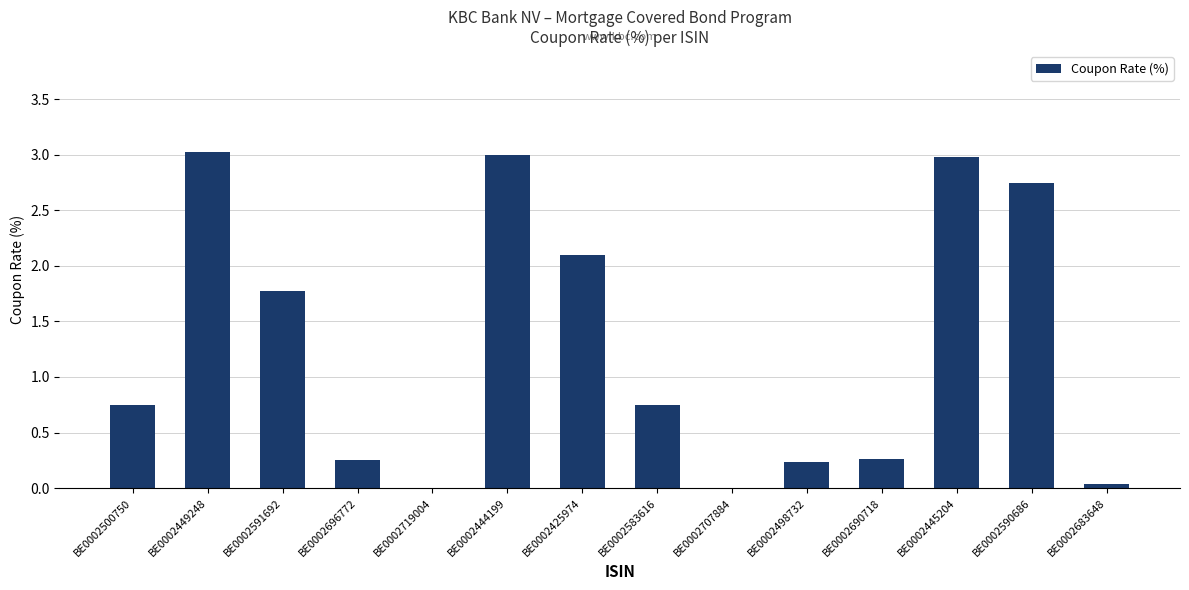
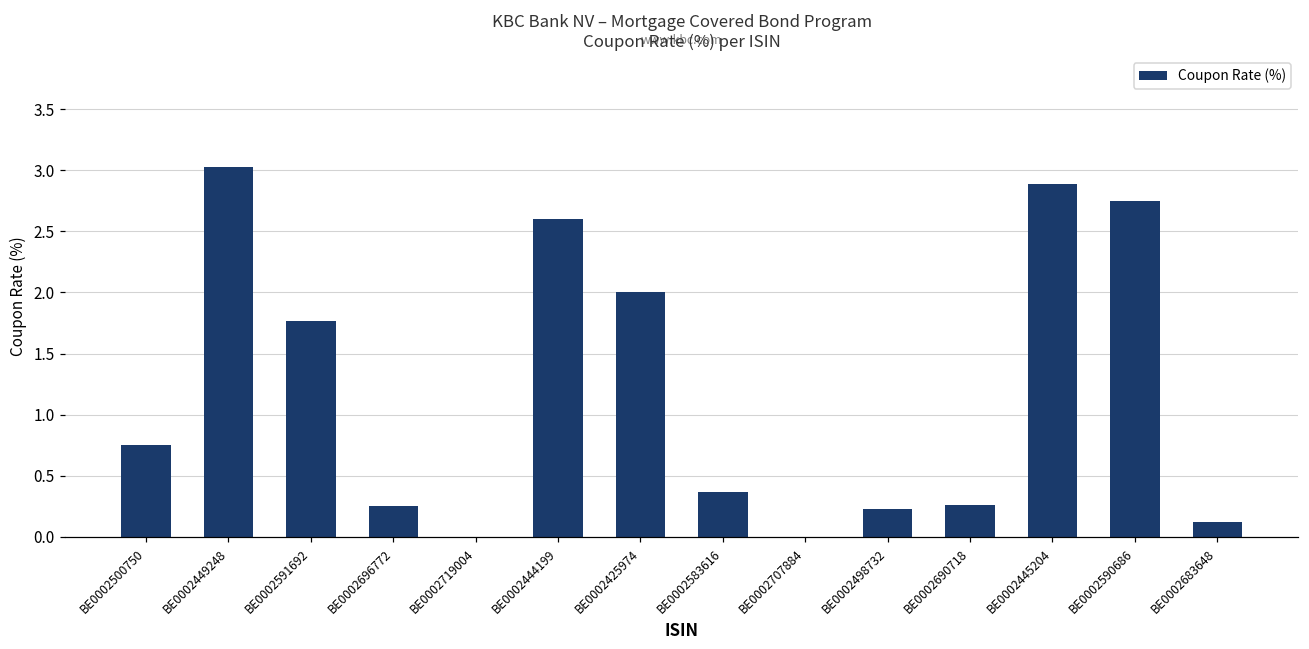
BE0002444199: 3.0 -> 2.6
BE0002425974: 2.1 -> 2.0
BE0002583616: 0.75 -> 0.37
BE0002445204: 2.98 -> 2.89
BE0002683648: 0.04 -> 0.12
